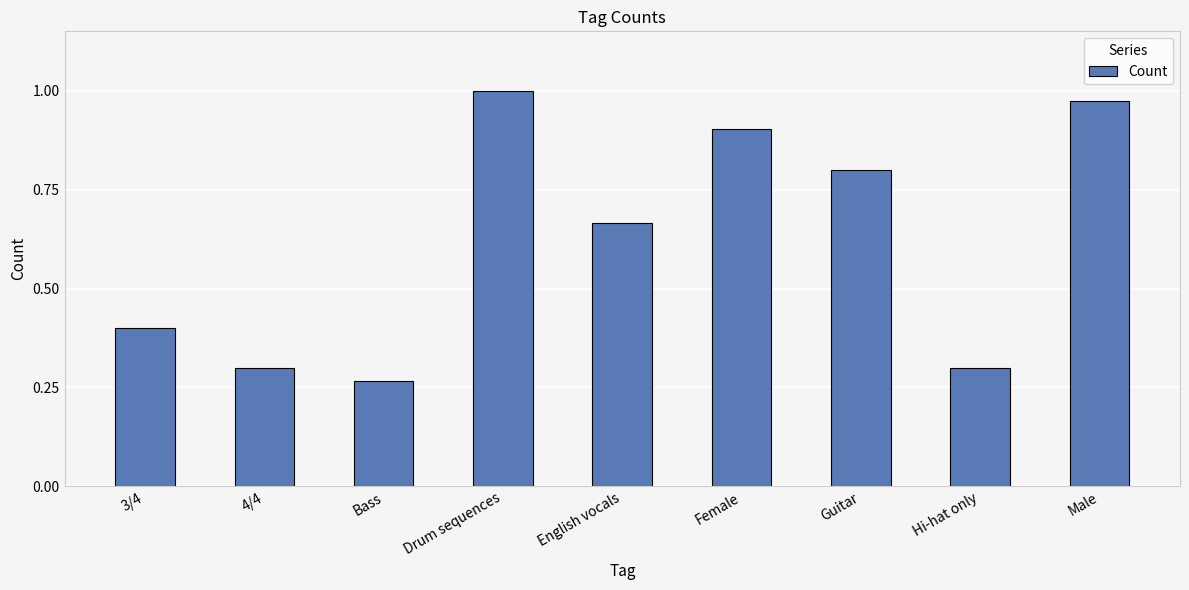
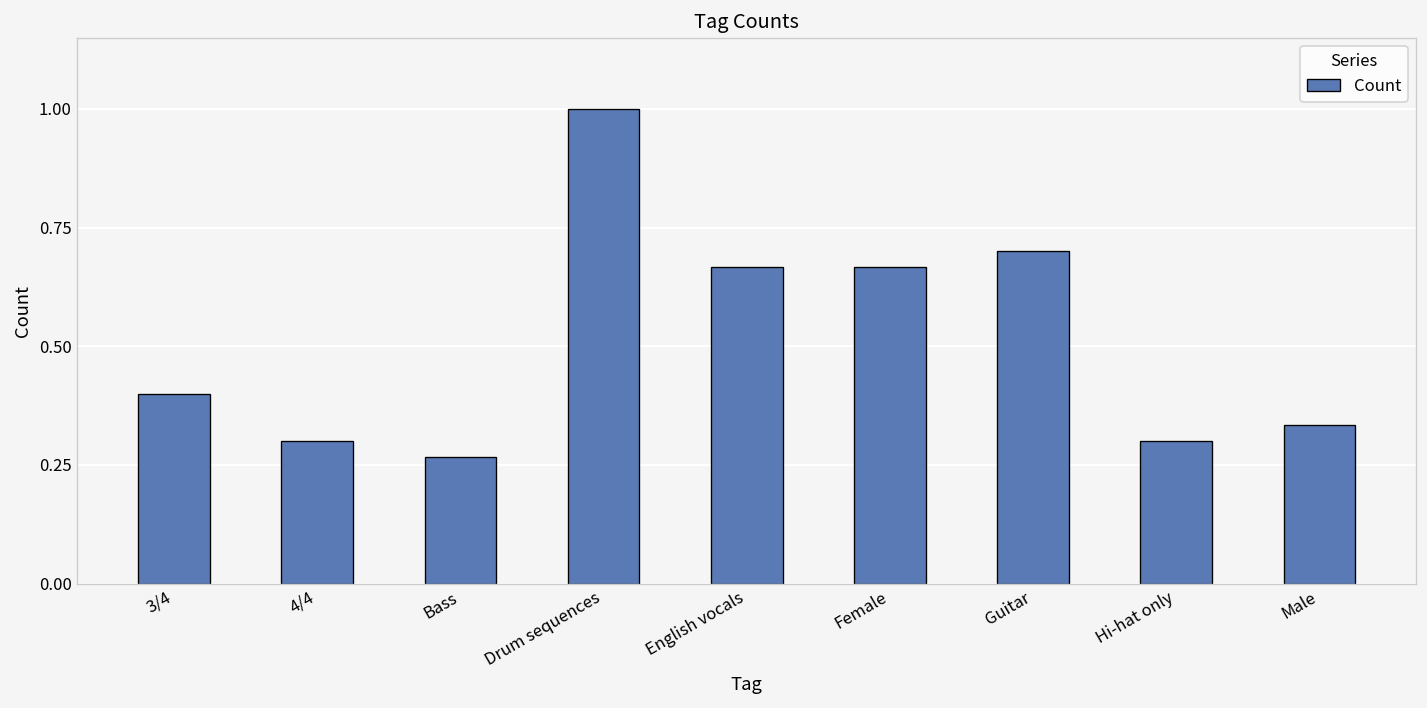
Female: 0.90 -> 0.67
Guitar: 0.8 -> 0.7
Male: 0.97 -> 0.33
